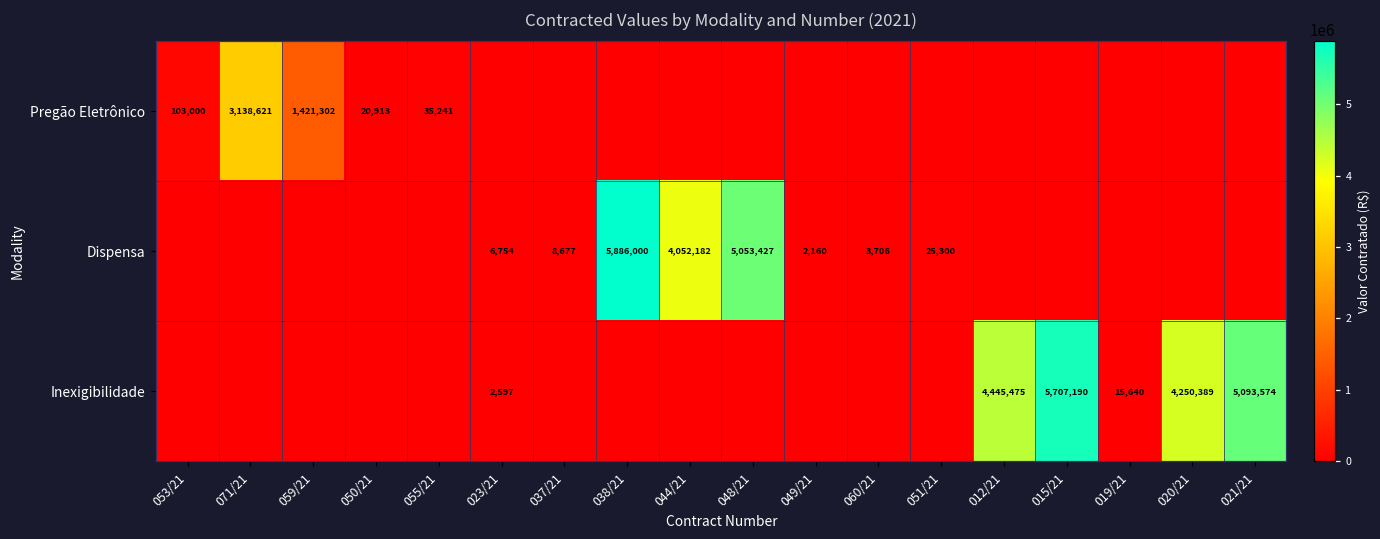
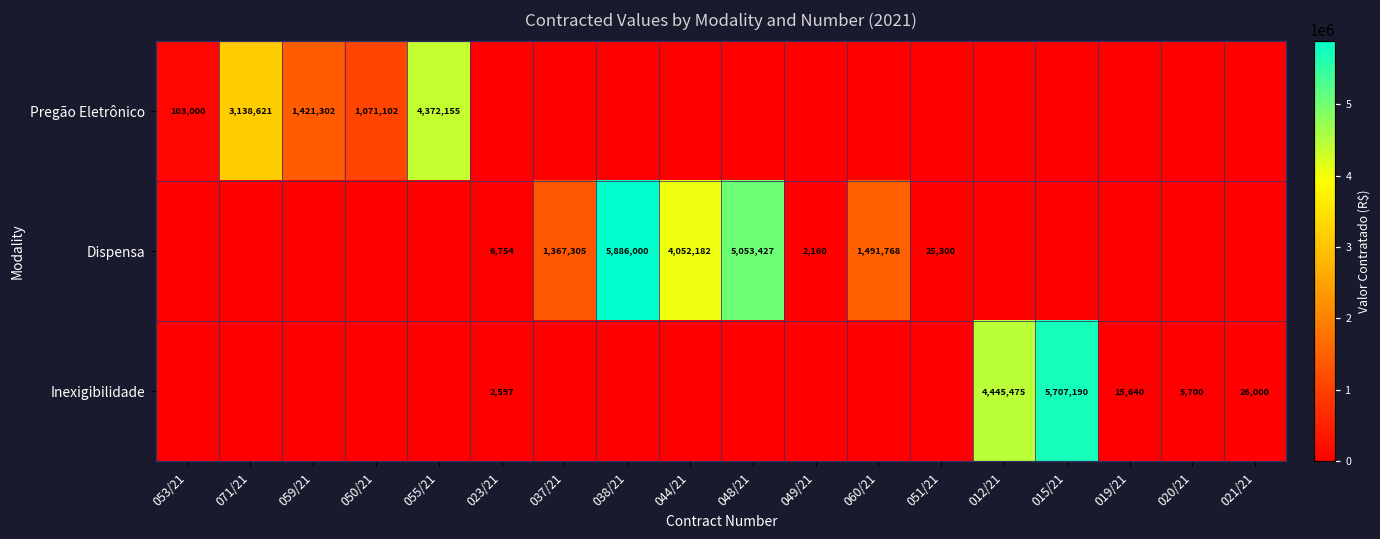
Pregão Eletrônico, 050/21: 20,913 -> 1,071,102
Pregão Eletrônico, 055/21: 35,241 -> 4,372,155
Dispensa, 037/21: 8,677 -> 1,367,305
Dispensa, 060/21: 3,706 -> 1,491,768
Inexigibilidade, 020/21: 4,250,389 -> 5,700
Inexigibilidade, 021/21: 5,093,574 -> 26,000
